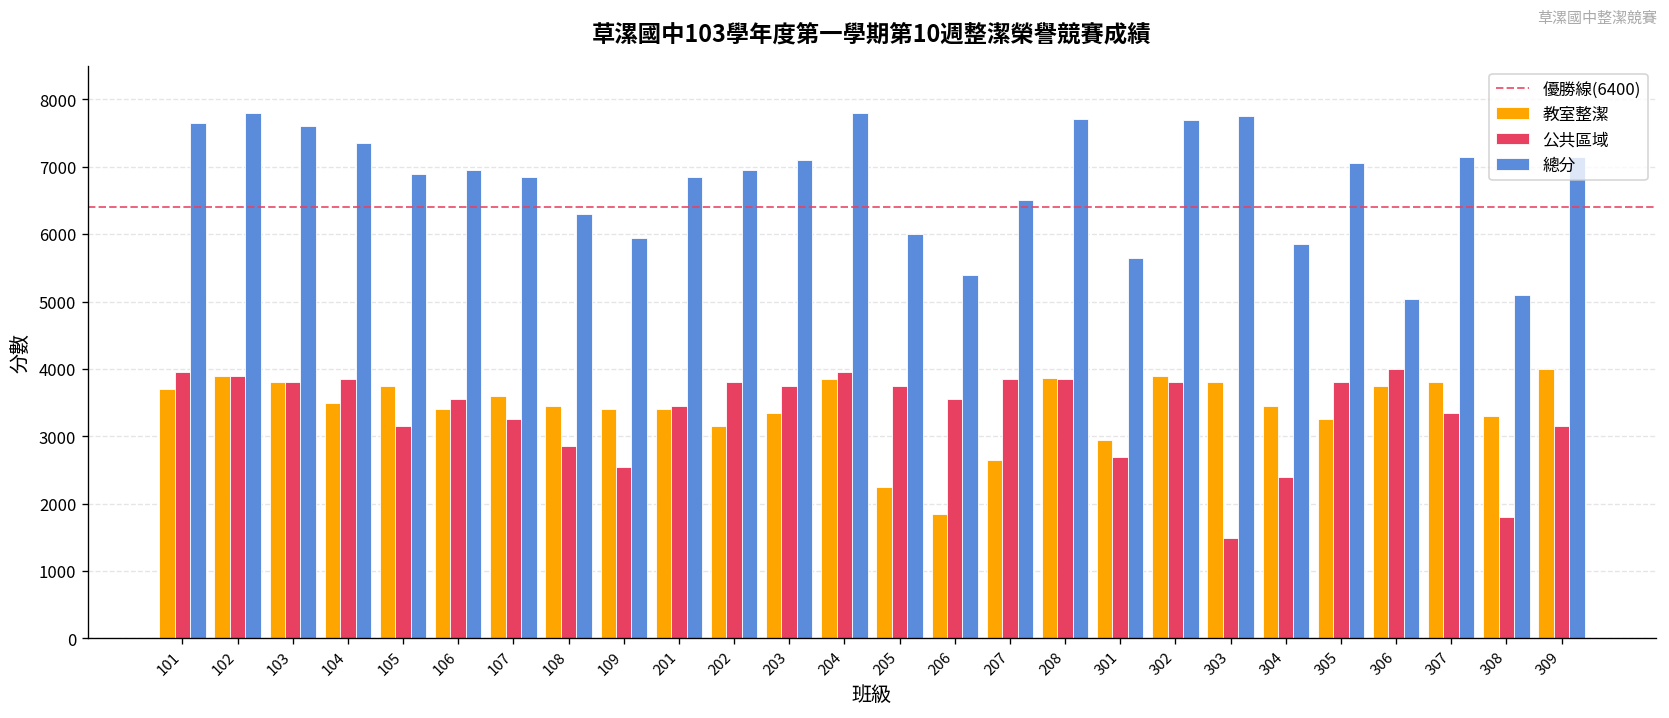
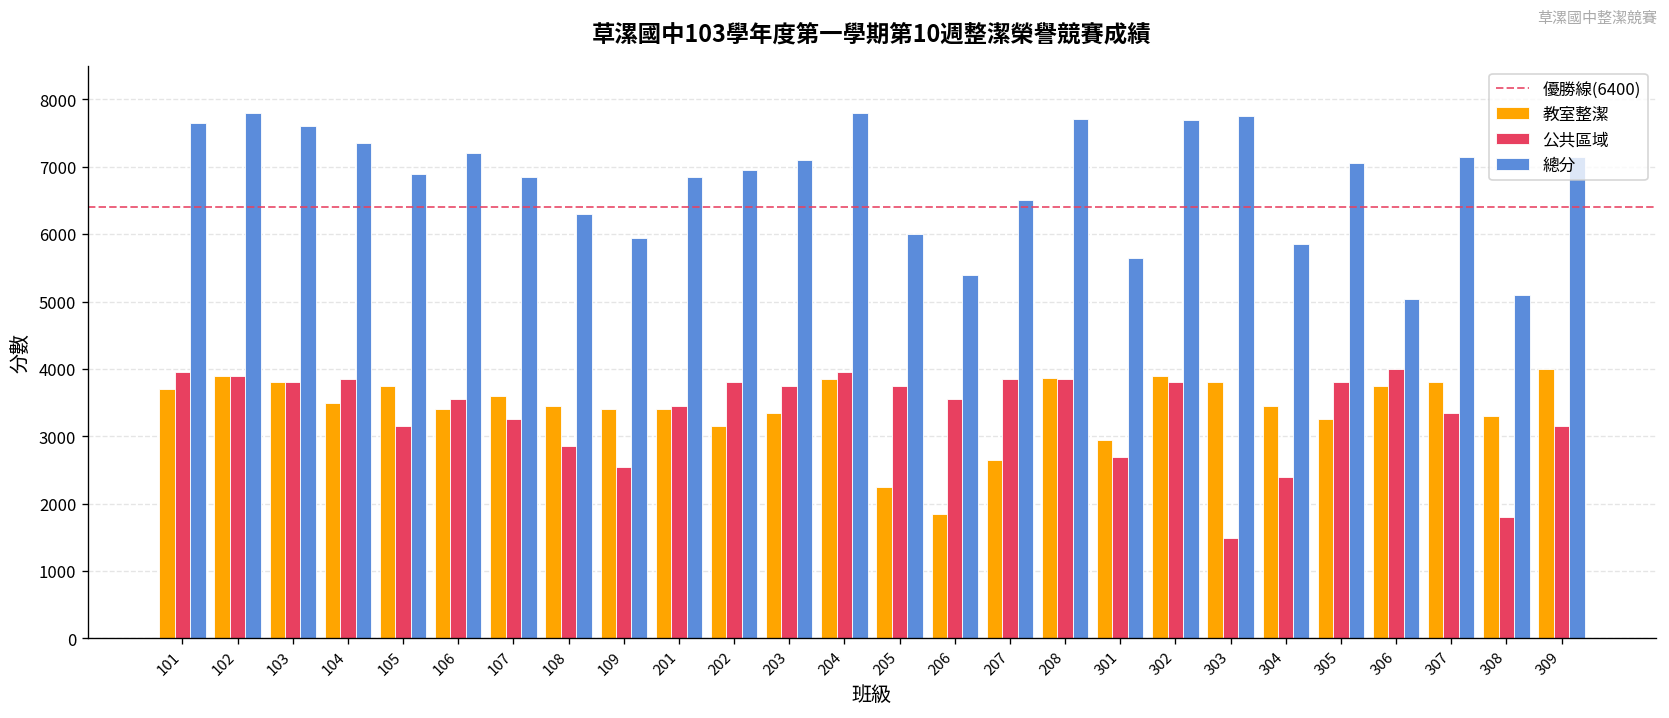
總分, 106: 7000 -> 7200
